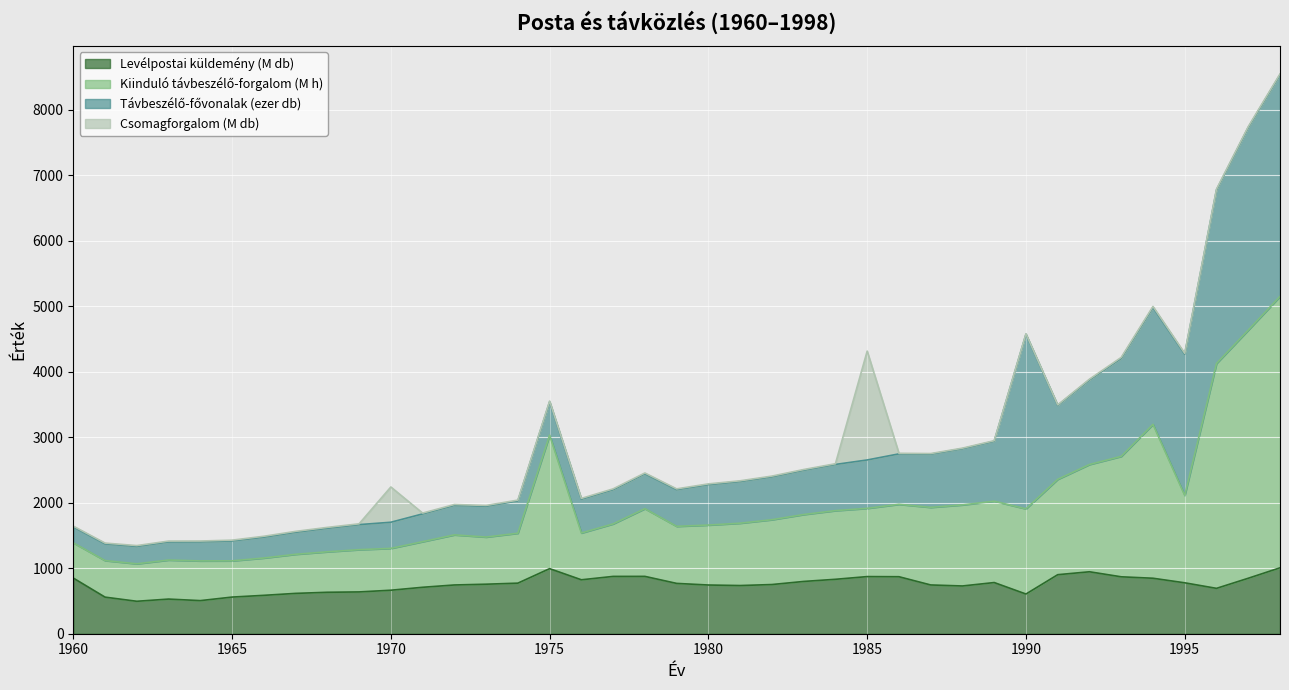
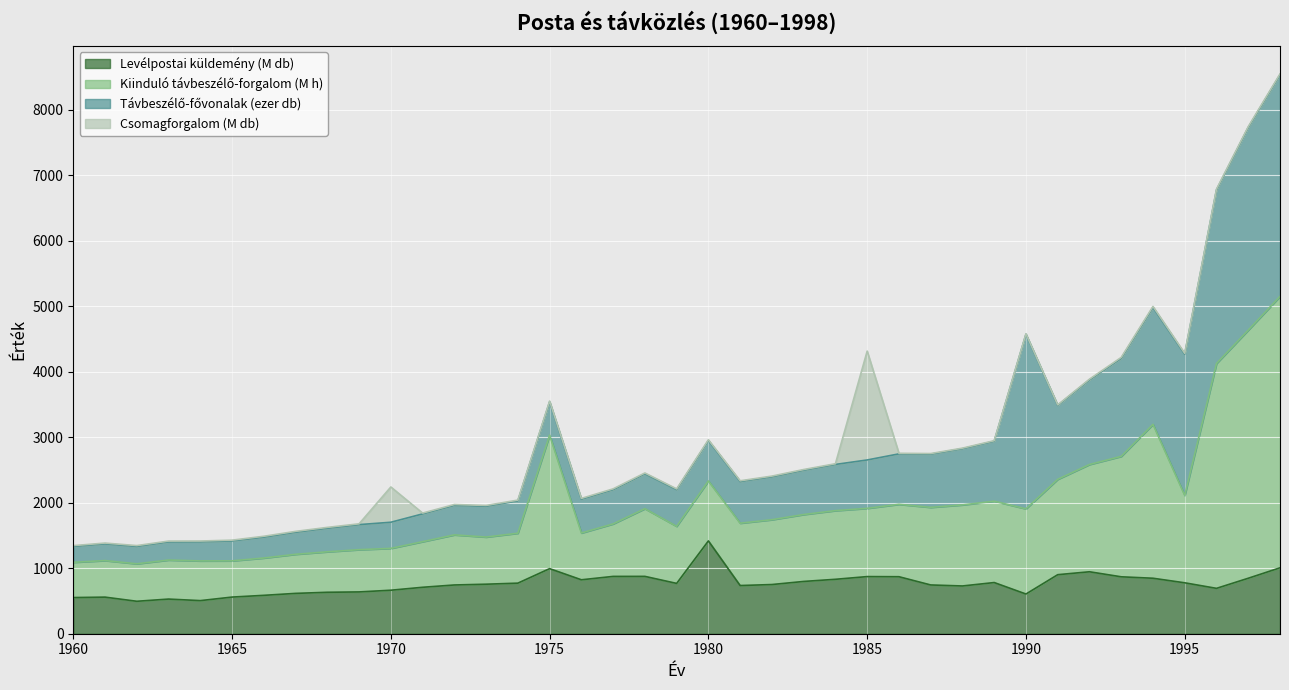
Levélpostai küldemény (M db), 1960: 800 -> 600
Levélpostai küldemény (M db), 1980: 700 -> 1400
